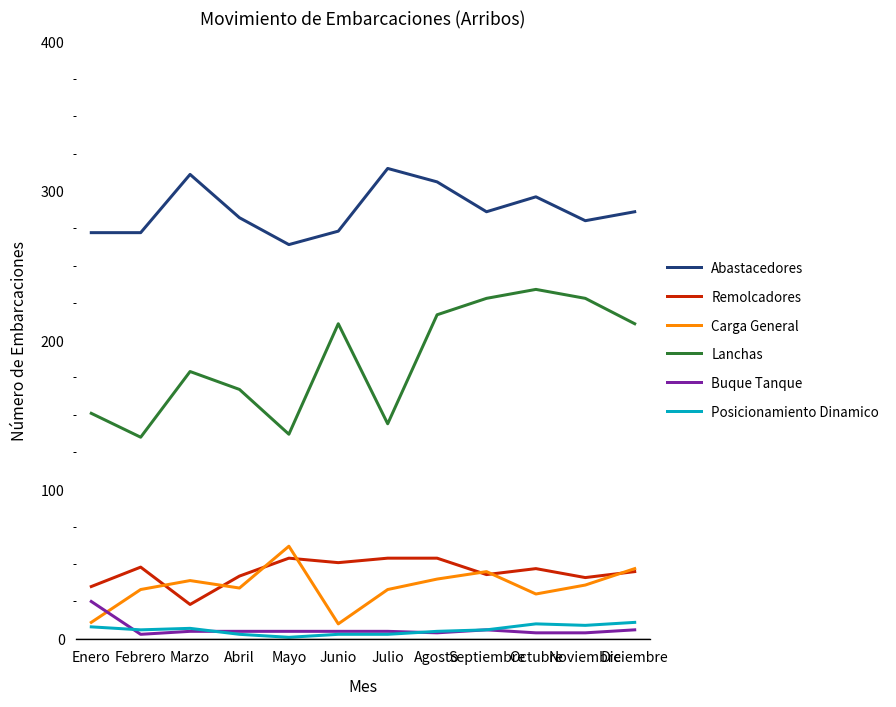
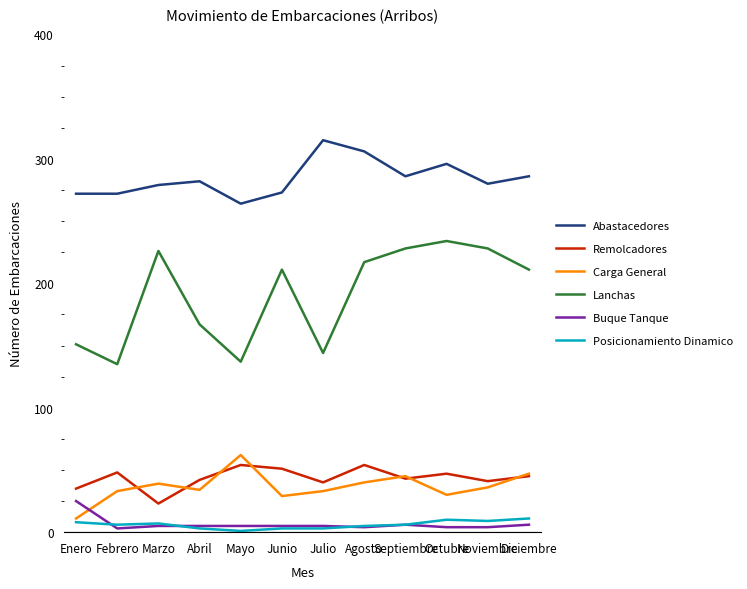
Abastacedores, Marzo: 311 -> 279
Lanchas, Marzo: 179 -> 226
Carga General, Junio: 10 -> 29
Remolcadores, Julio: 54 -> 40
